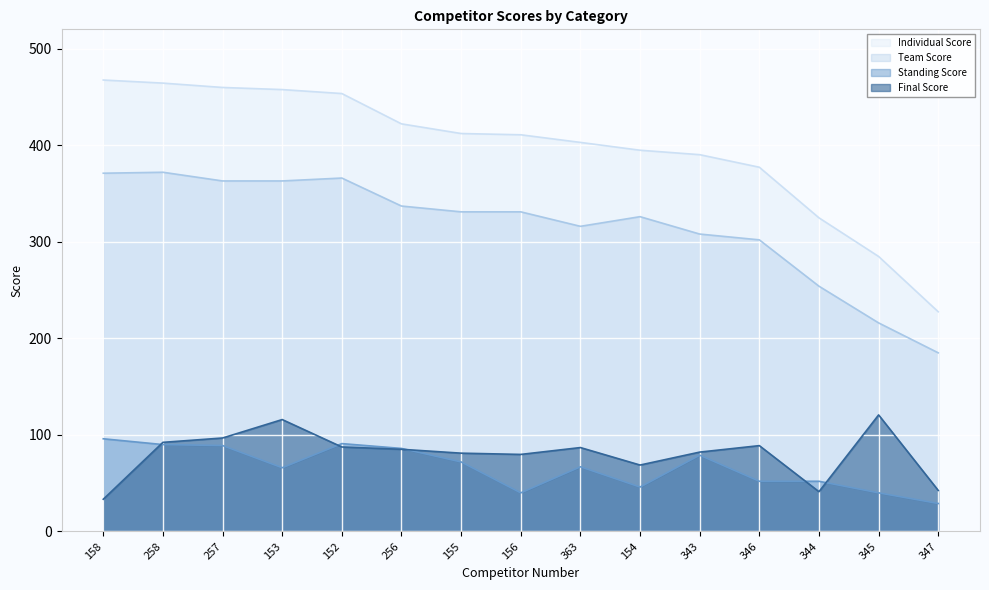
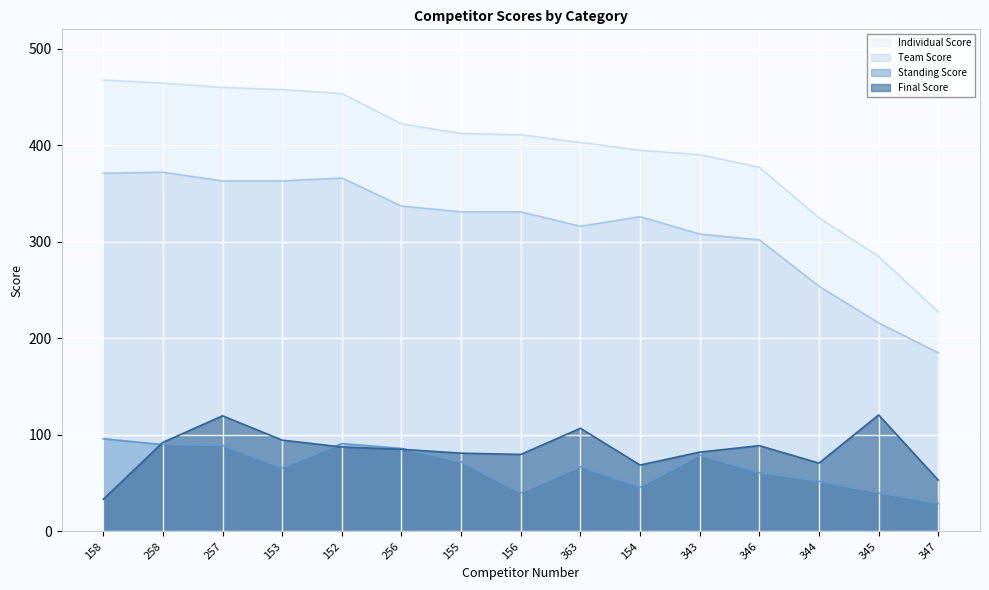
Final Score, 257: 100 -> 120
Final Score, 153: 120 -> 90
Final Score, 363: 90 -> 110
Standing Score, 346: 50 -> 60
Final Score, 344: 40 -> 70
Final Score, 347: 40 -> 50
